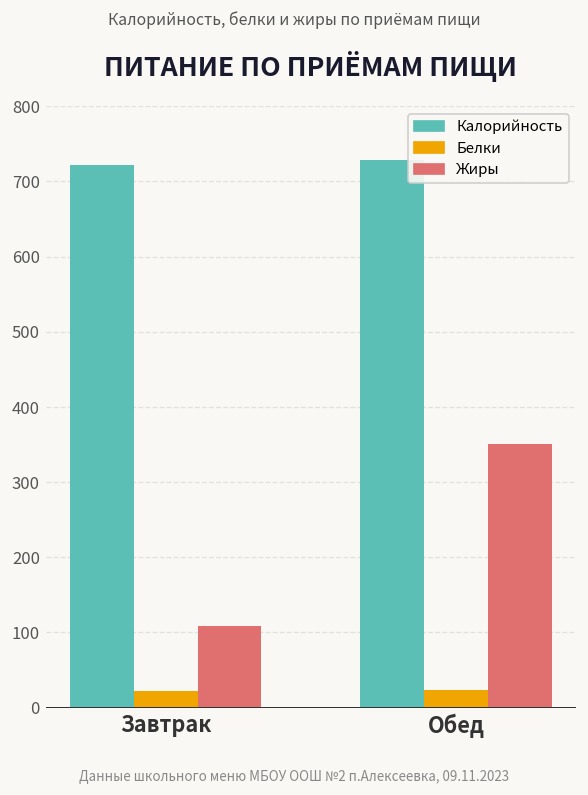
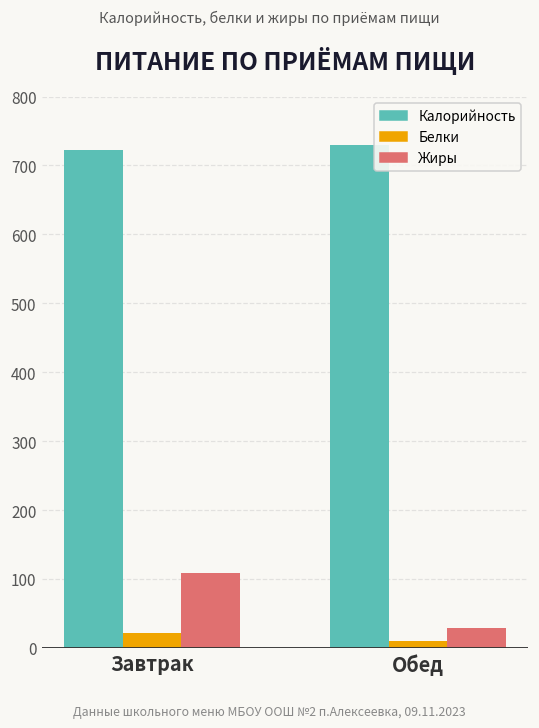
Белки, Обед: 20 -> 10
Жиры, Обед: 350 -> 30
